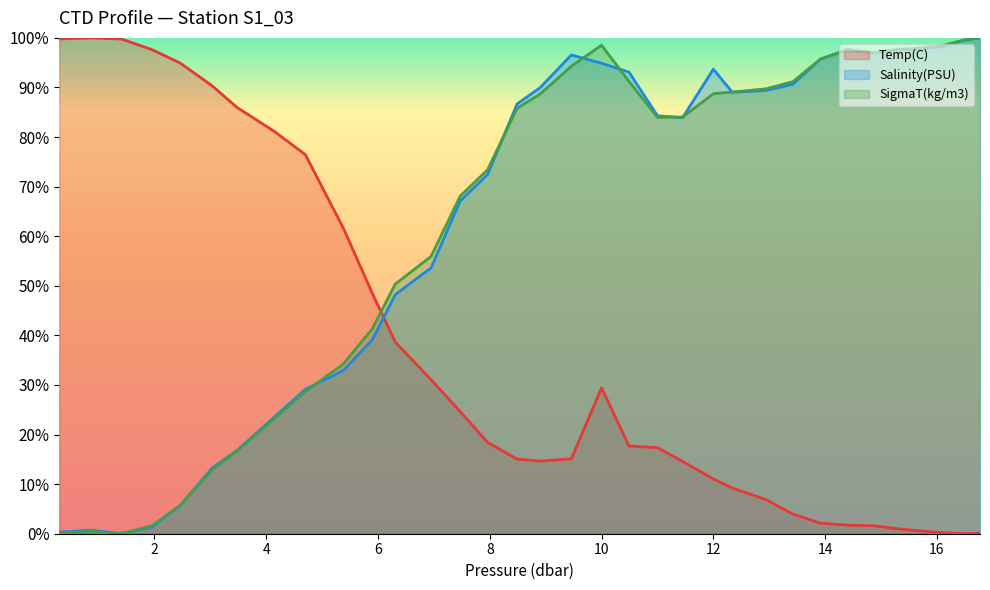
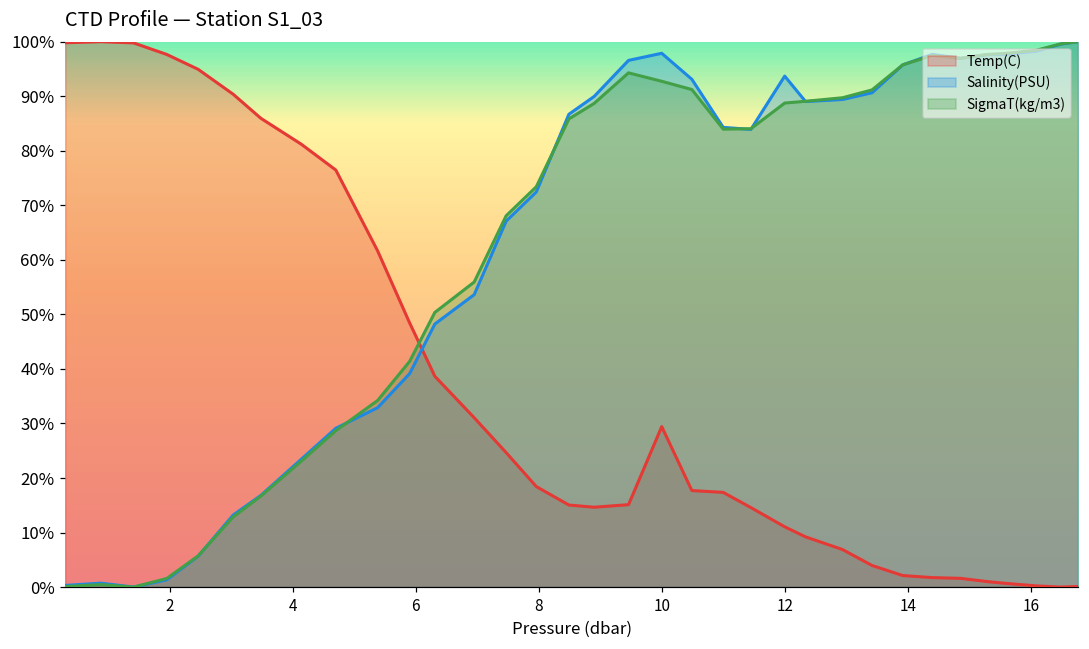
Salinity(PSU), 10: 95% -> 98%
SigmaT(kg/m3), 10: 99% -> 93%
